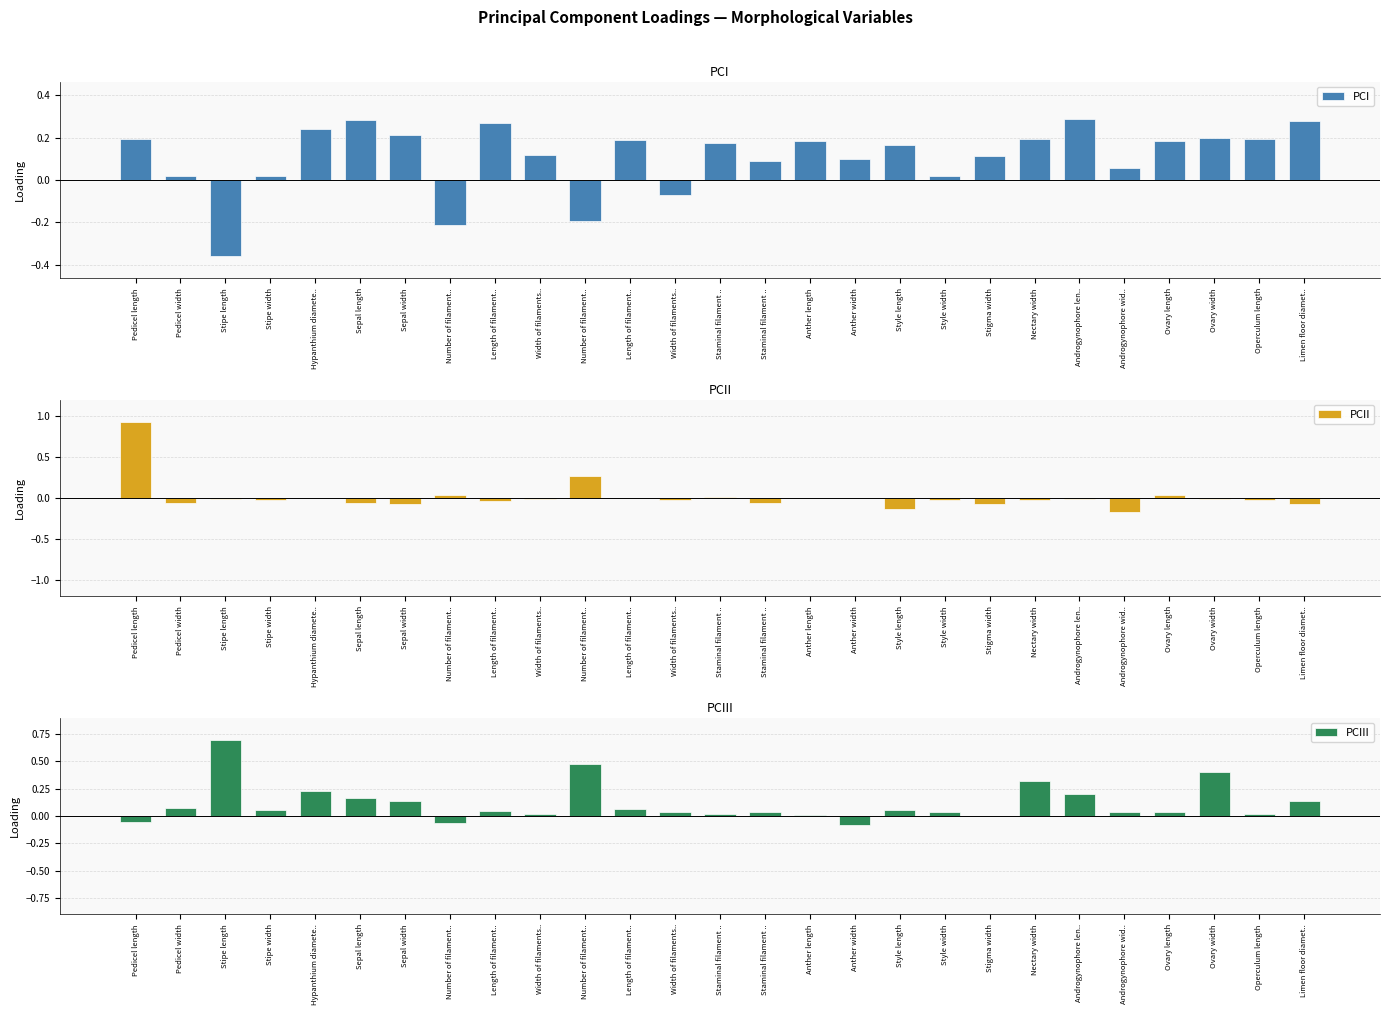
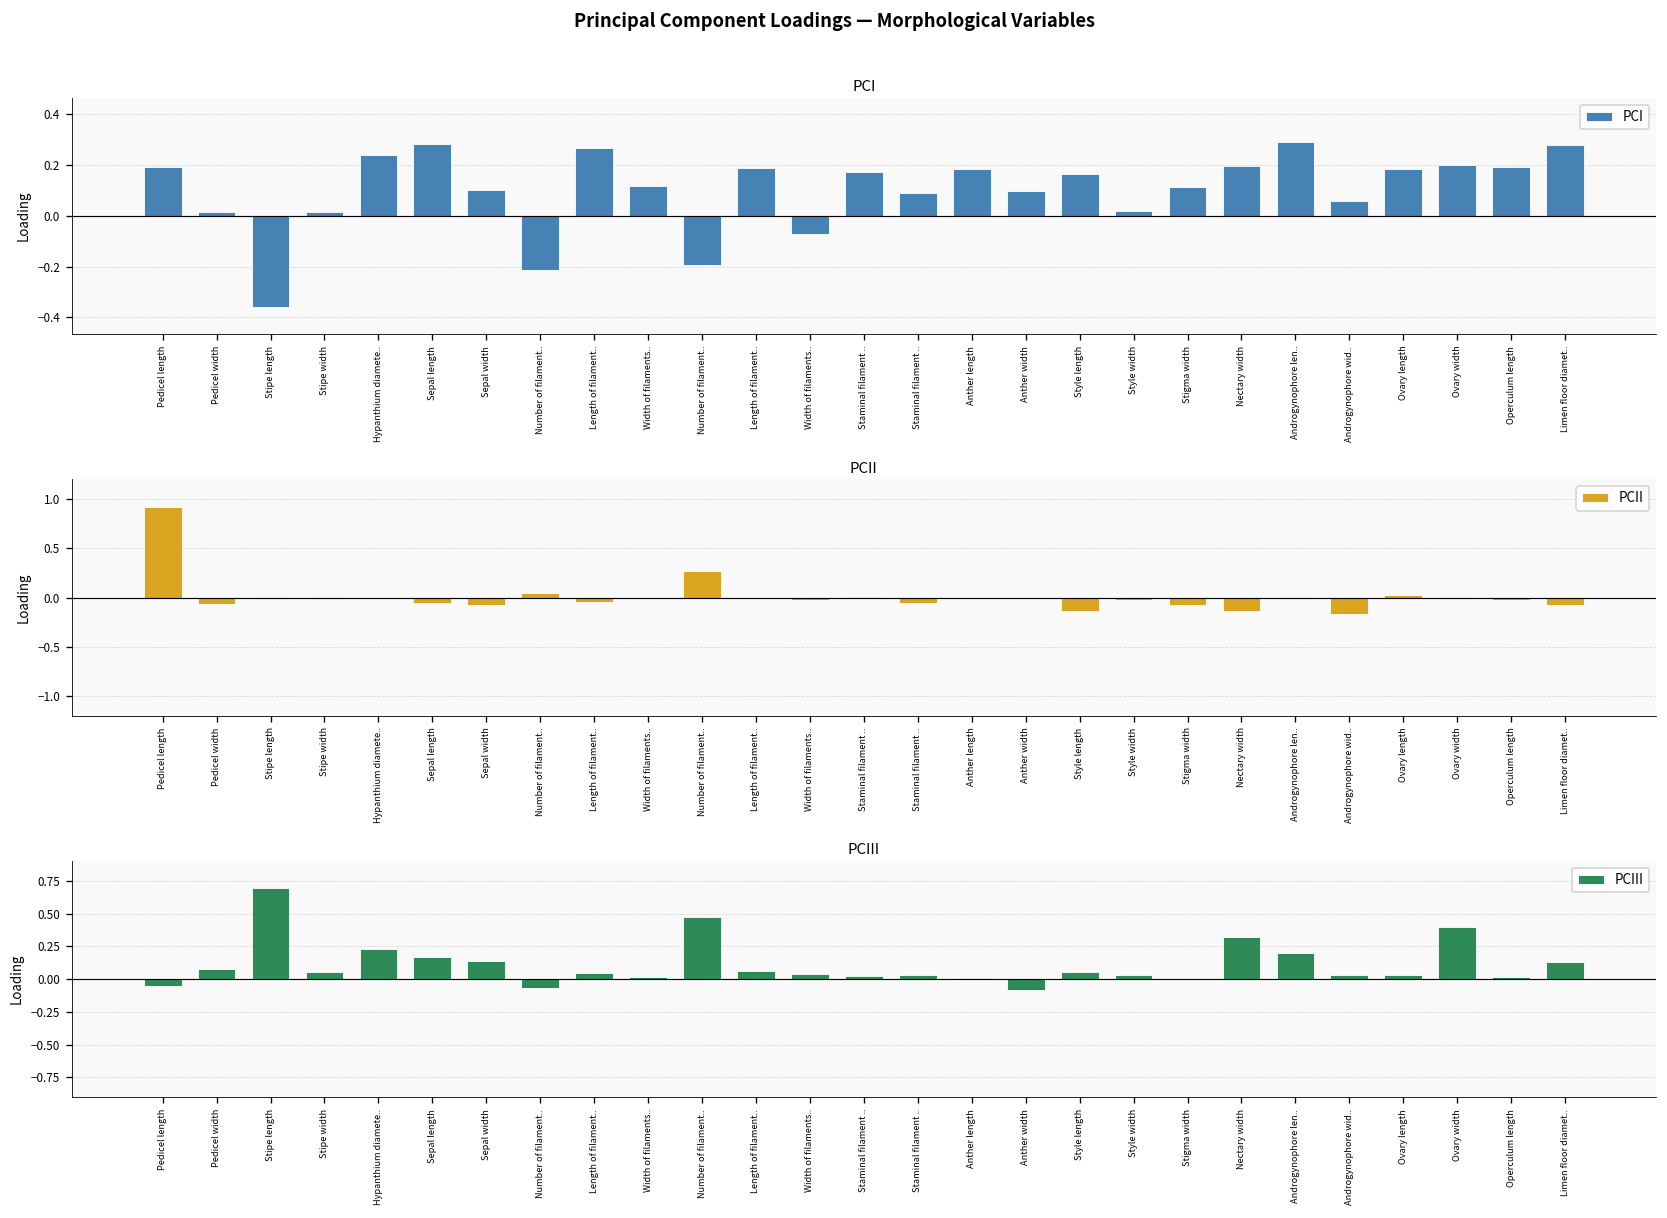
PCI, Sepal width: 0.22 -> 0.10
PCII, Nectary width: 0.0 -> -0.1
